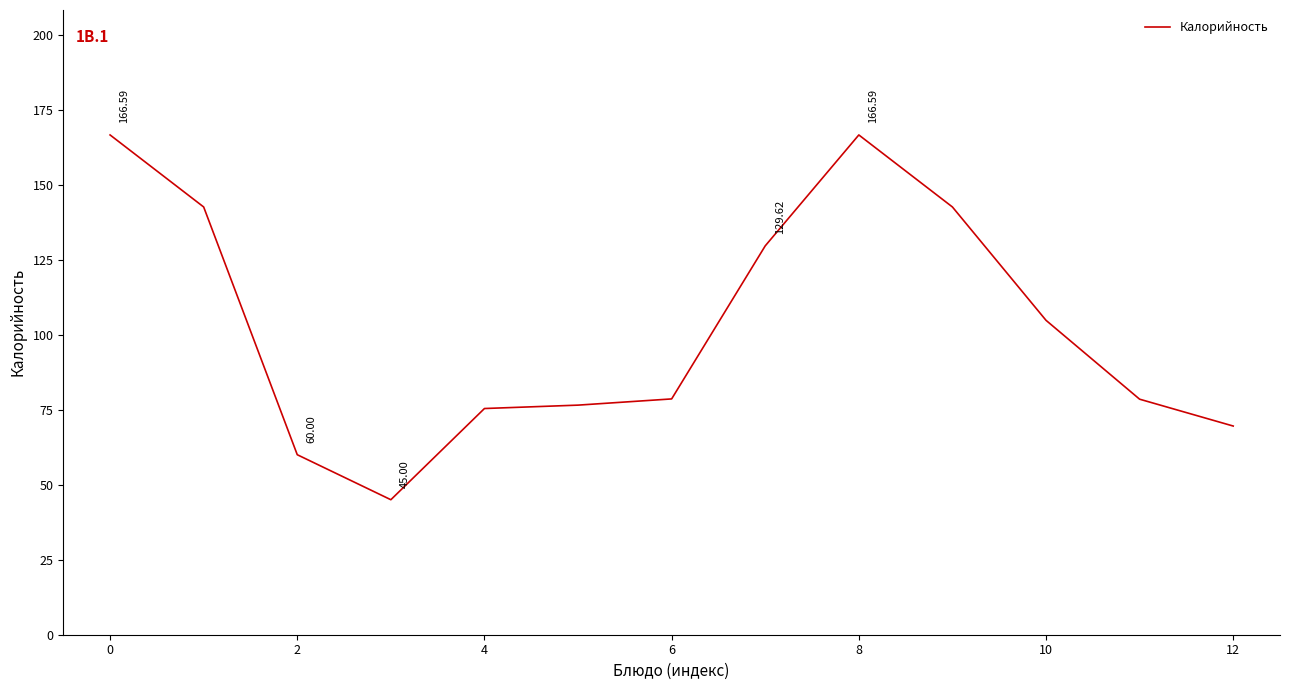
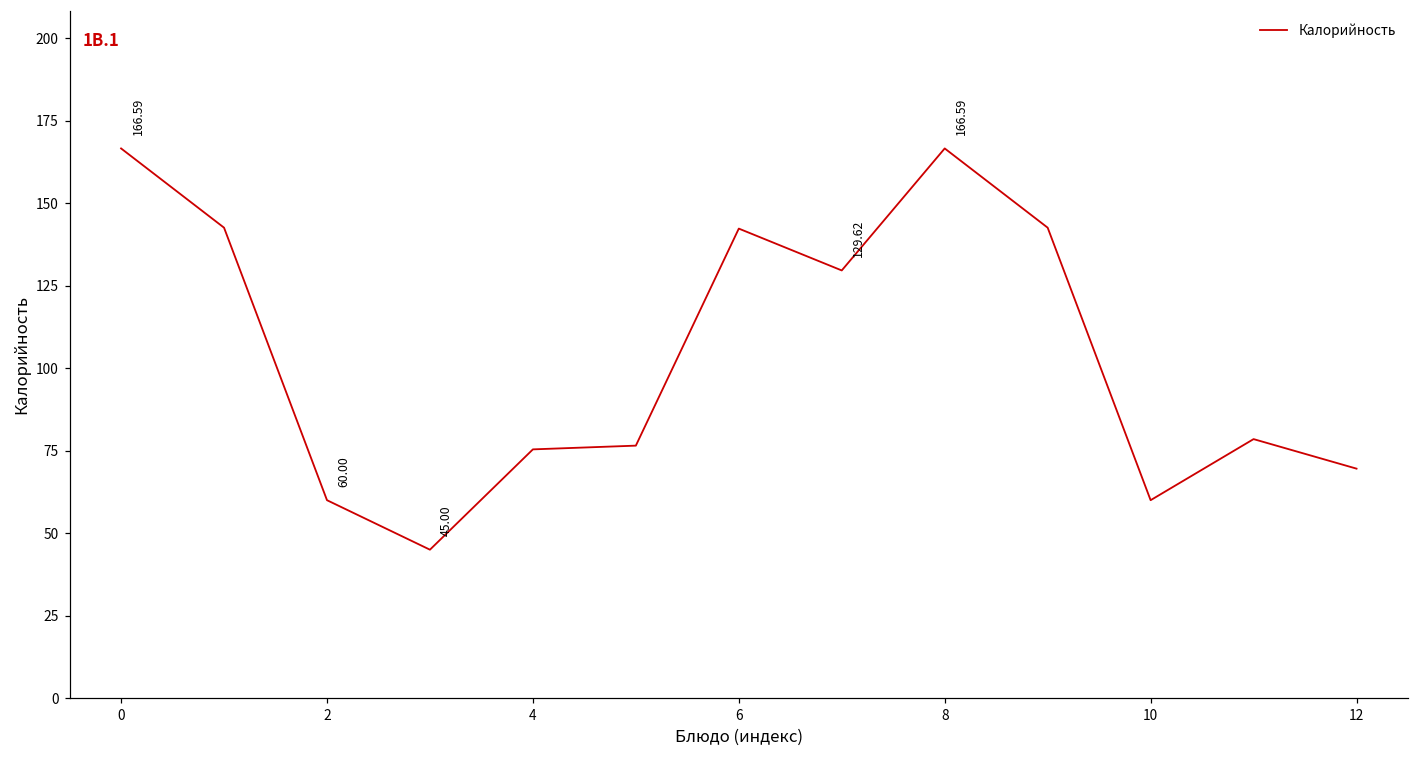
6: 79 -> 142
10: 105 -> 60
